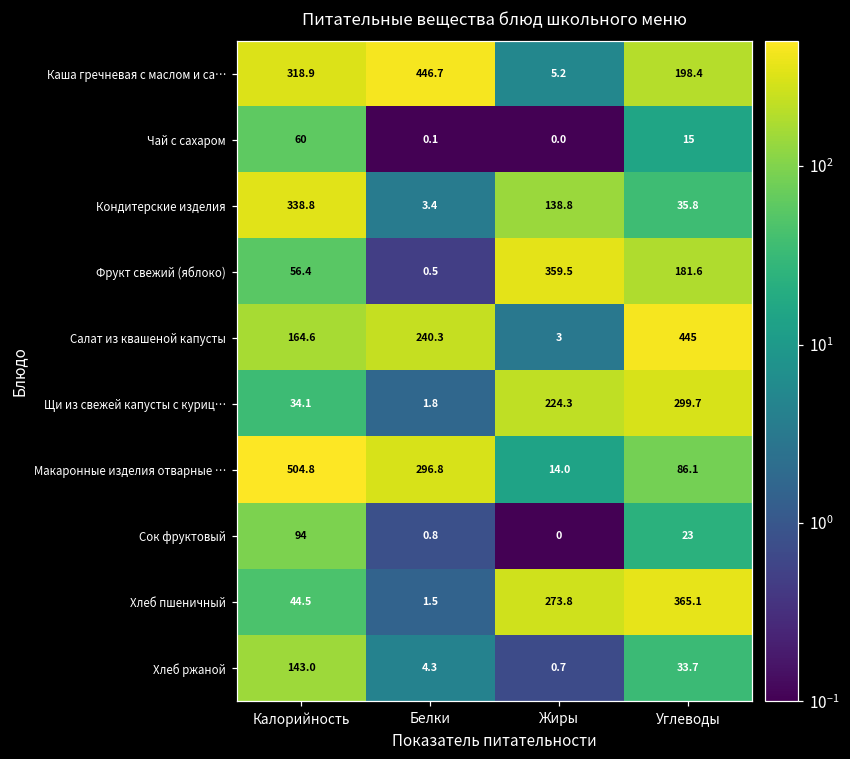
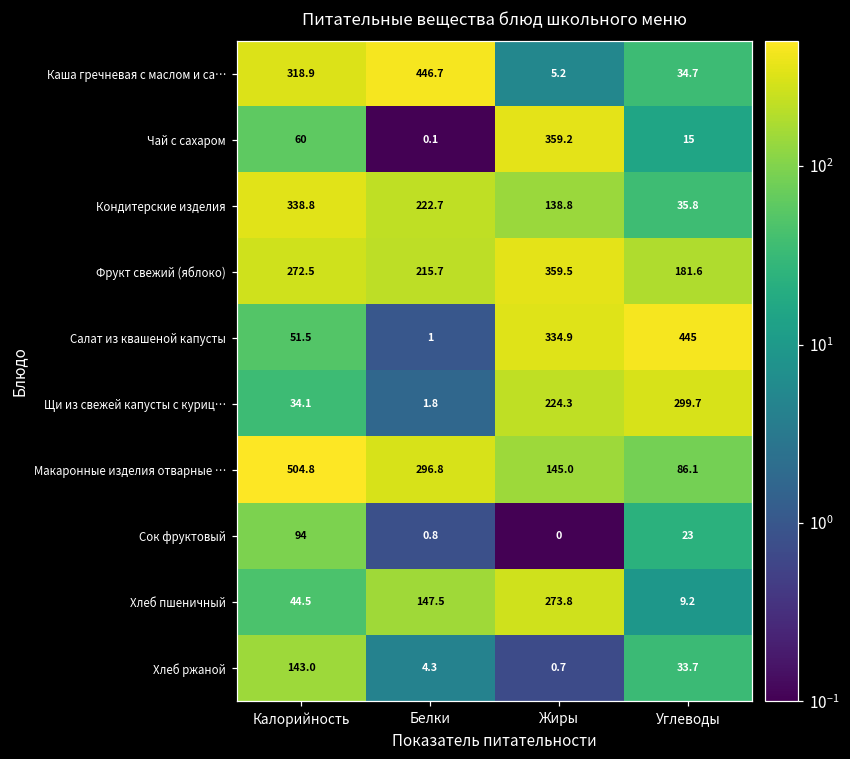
Каша гречневая с маслом и са…, Углеводы: 198.4 -> 34.7
Чай с сахаром, Жиры: 0.0 -> 359.2
Кондитерские изделия, Белки: 3.4 -> 222.7
Фрукт свежий (яблоко), Калорийность: 56.4 -> 272.5
Фрукт свежий (яблоко), Белки: 0.5 -> 215.7
Салат из квашеной капусты, Калорийность: 164.6 -> 51.5
Салат из квашеной капусты, Белки: 240.3 -> 1
Салат из квашеной капусты, Жиры: 3 -> 334.9
Макаронные изделия отварные …, Жиры: 14.0 -> 145.0
Хлеб пшеничный, Белки: 1.5 -> 147.5
Хлеб пшеничный, Углеводы: 365.1 -> 9.2
